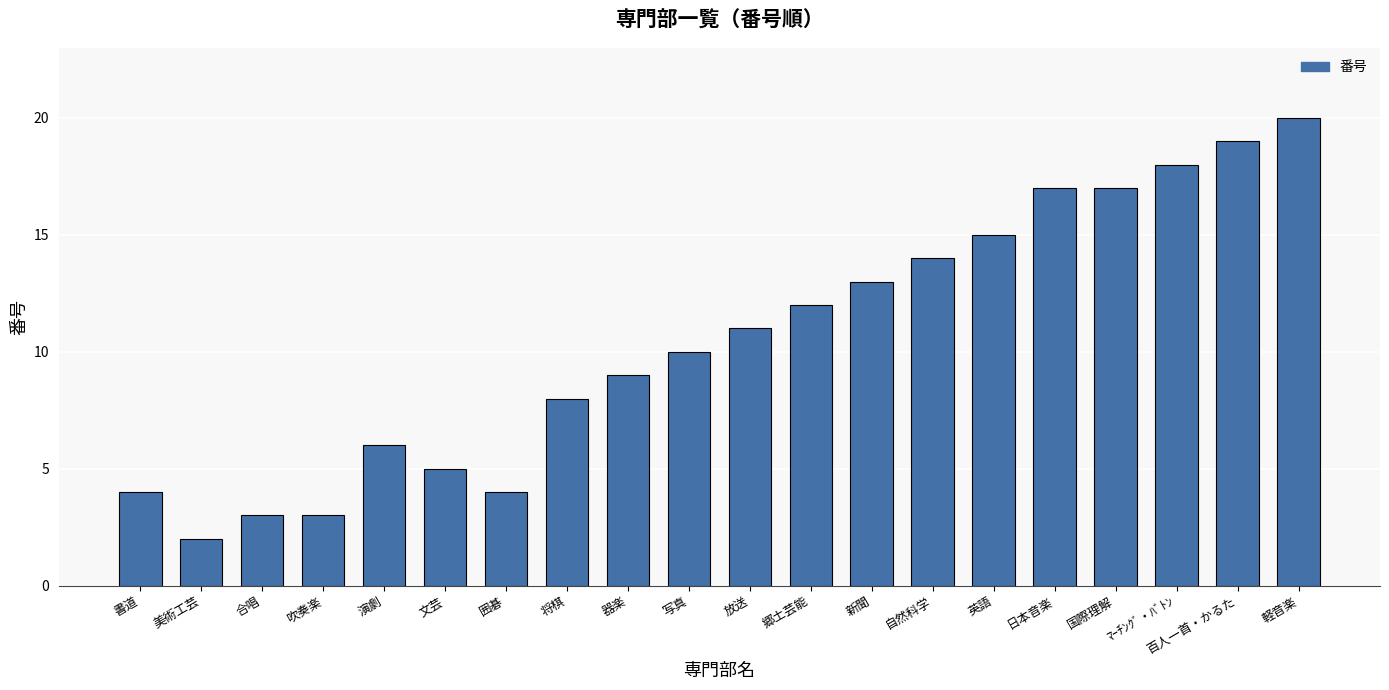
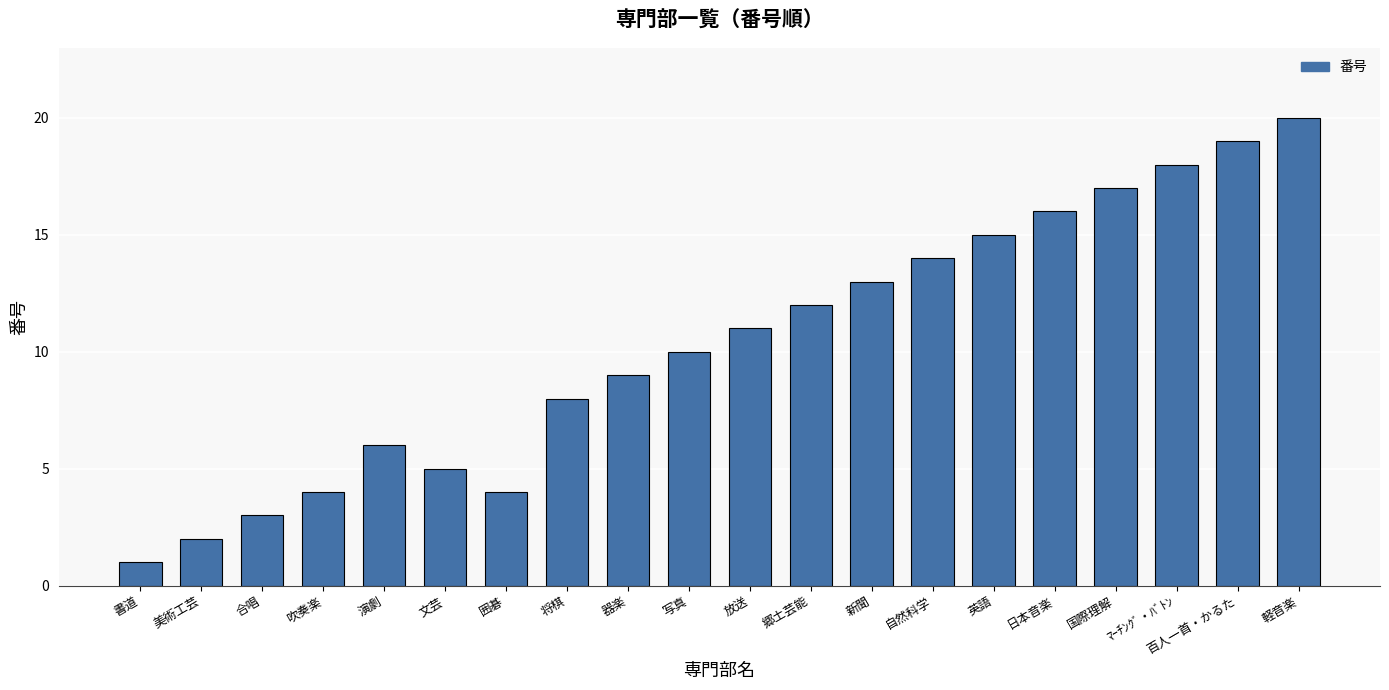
書道: 4 -> 1
吹奏楽: 3 -> 4
日本音楽: 17 -> 16
